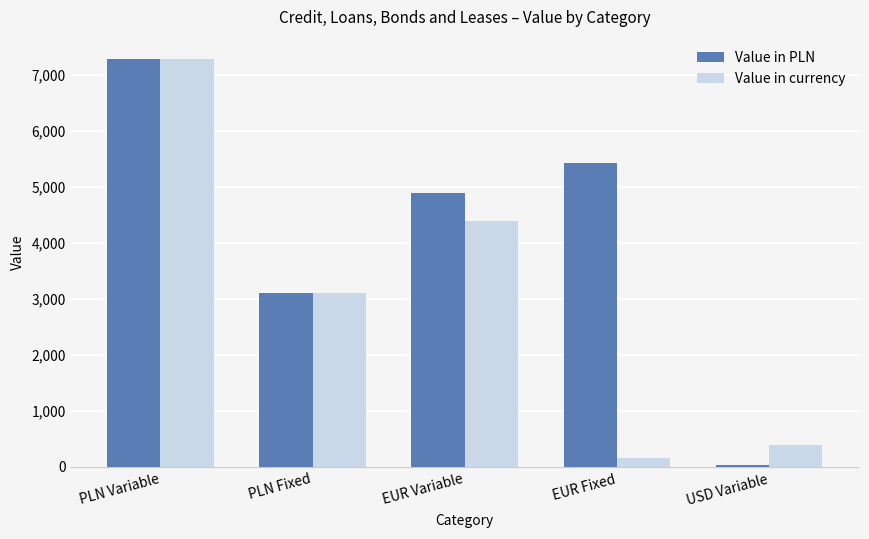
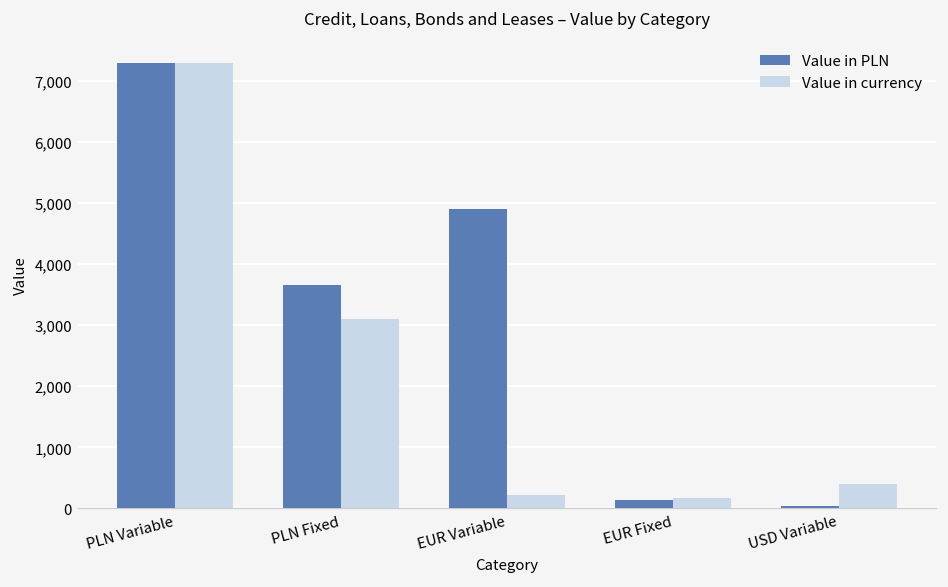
Value in PLN, PLN Fixed: 3,100 -> 3,700
Value in currency, EUR Variable: 4,400 -> 200
Value in PLN, EUR Fixed: 5,400 -> 100
